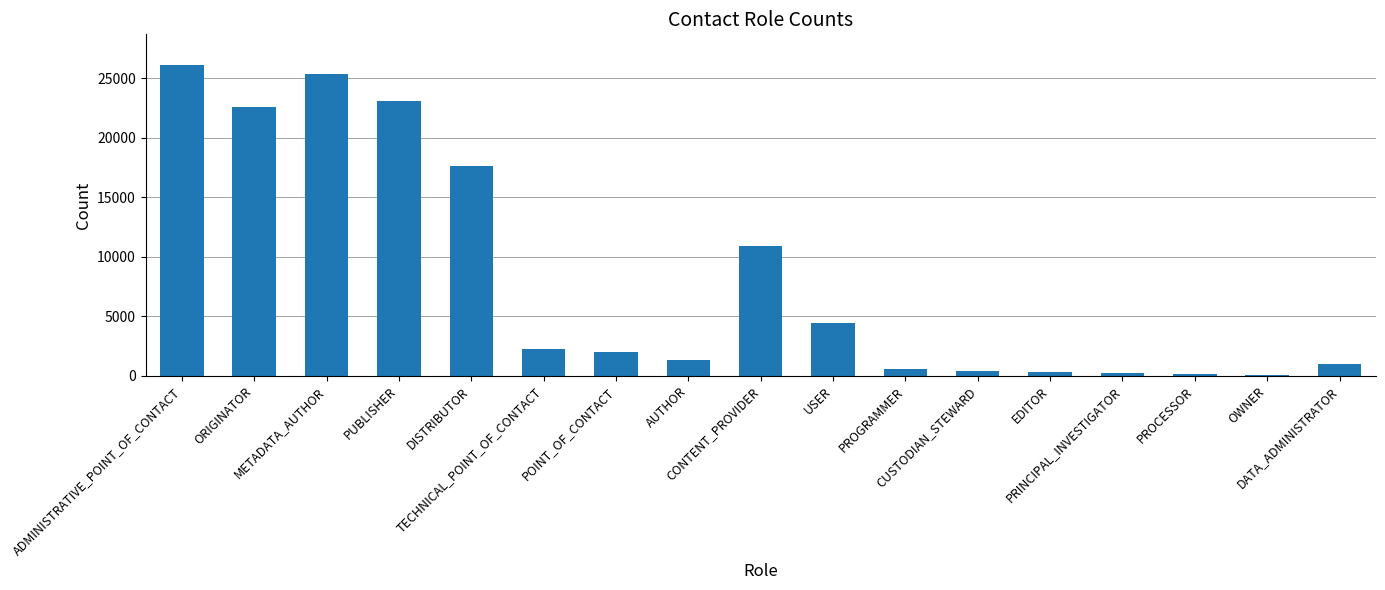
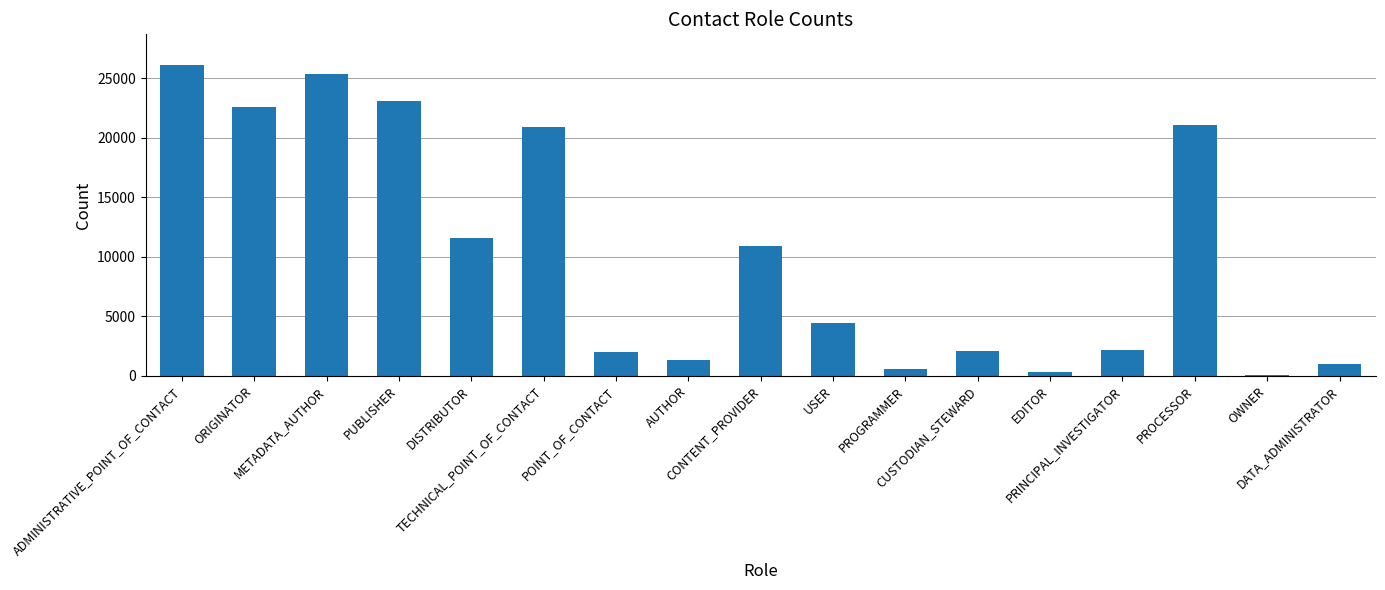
DISTRIBUTOR: 17700 -> 11600
TECHNICAL_POINT_OF_CONTACT: 2300 -> 20900
CUSTODIAN_STEWARD: 400 -> 2100
PRINCIPAL_INVESTIGATOR: 200 -> 2200
PROCESSOR: 100 -> 21000
